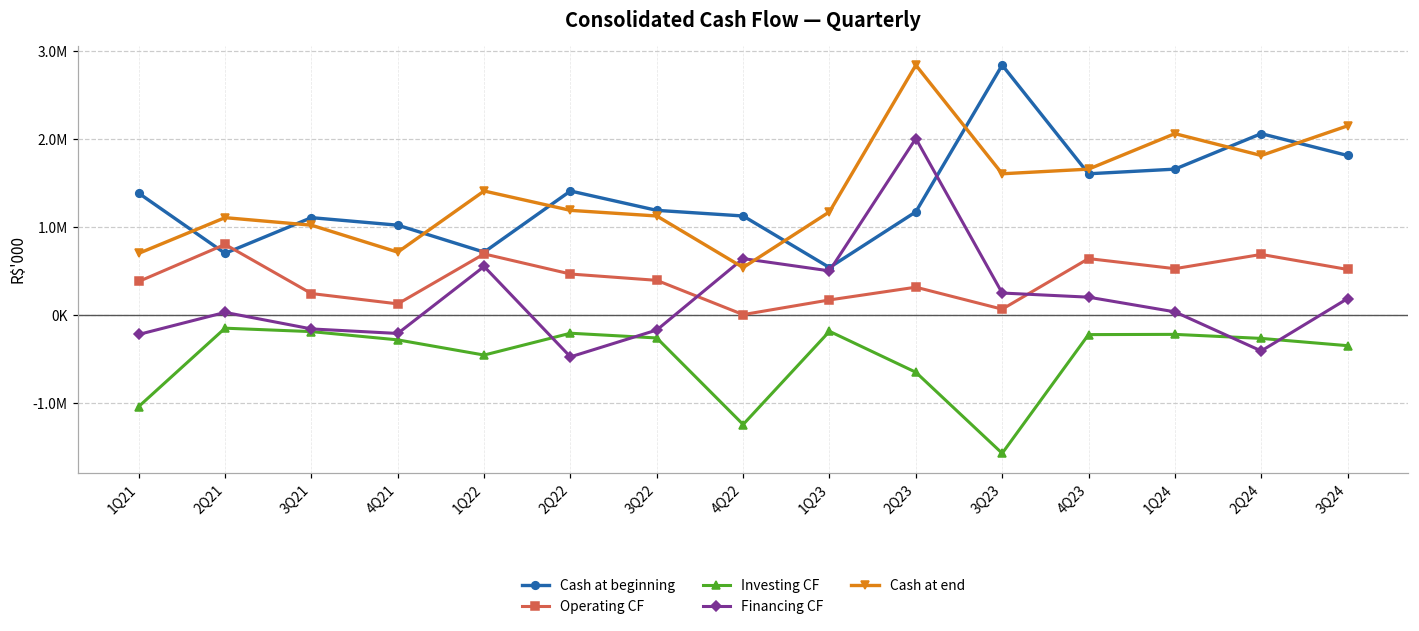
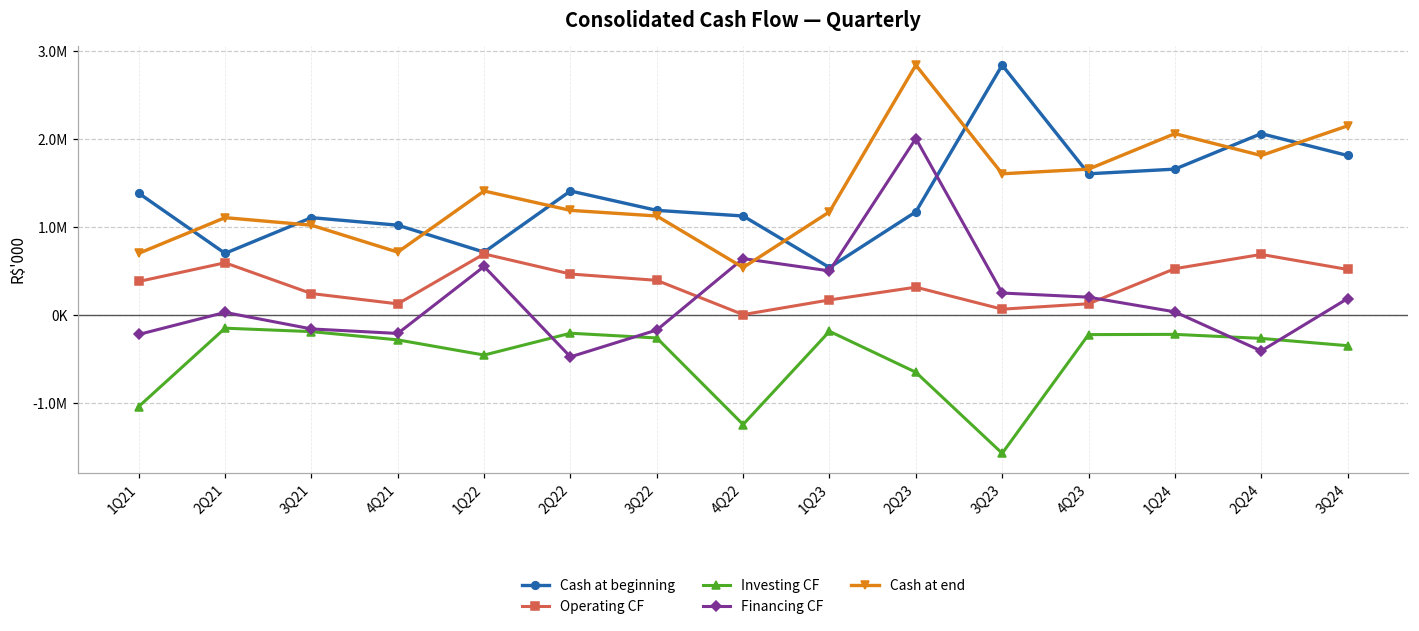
Operating CF, 2Q21: 800000 -> 600000
Operating CF, 4Q23: 600000 -> 100000
